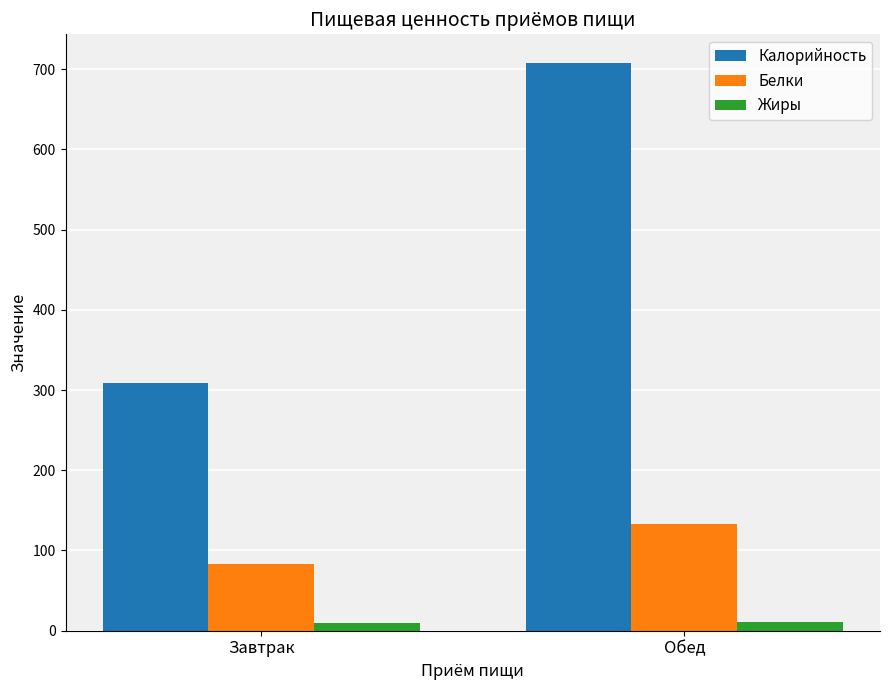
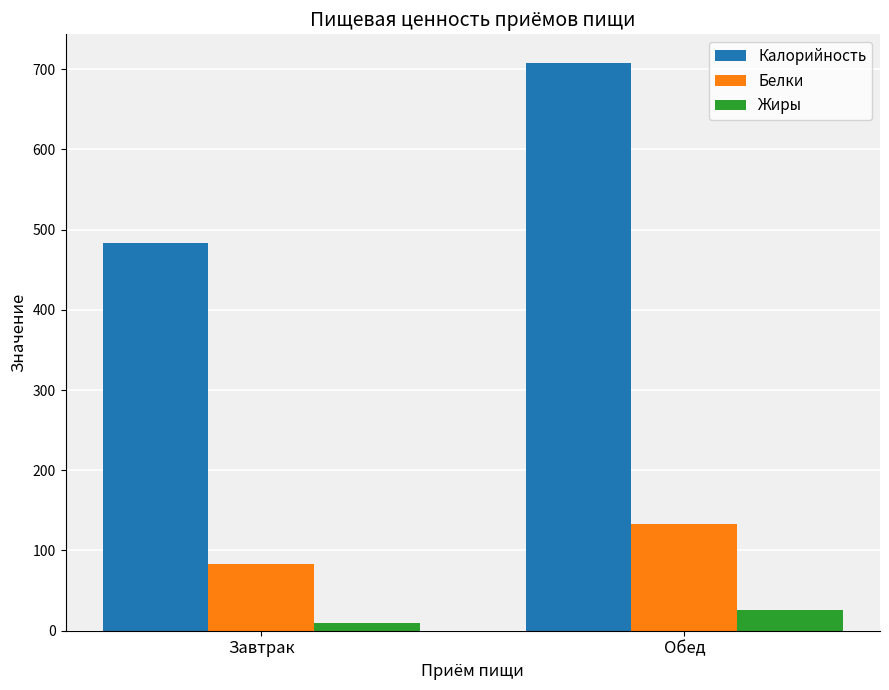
Калорийность, Завтрак: 310 -> 480
Жиры, Обед: 10 -> 30
